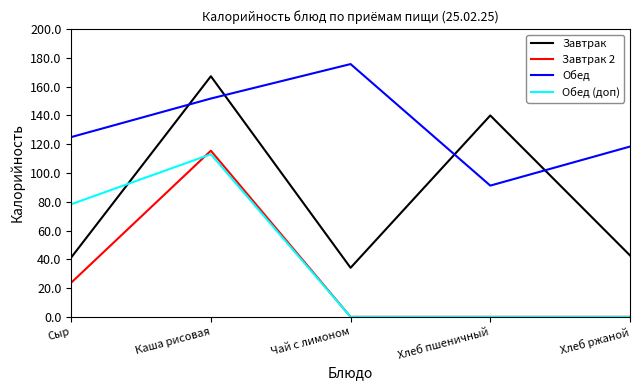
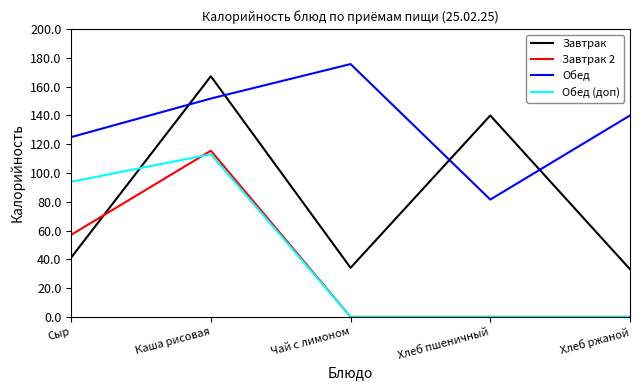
Завтрак 2, Сыр: 24 -> 57
Обед (доп), Сыр: 78 -> 94
Обед, Хлеб пшеничный: 91 -> 82
Завтрак, Хлеб ржаной: 43 -> 33
Обед, Хлеб ржаной: 118 -> 140
